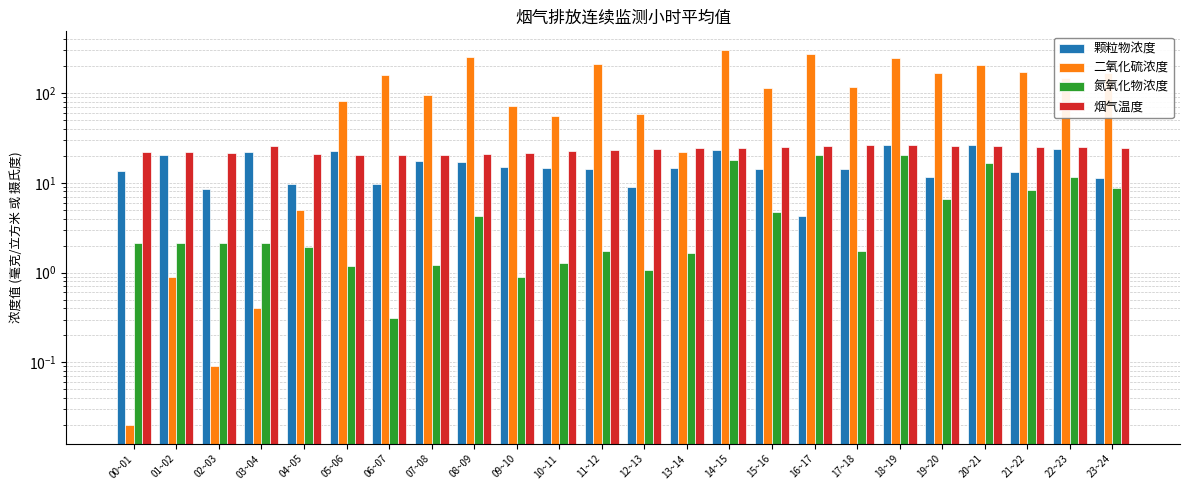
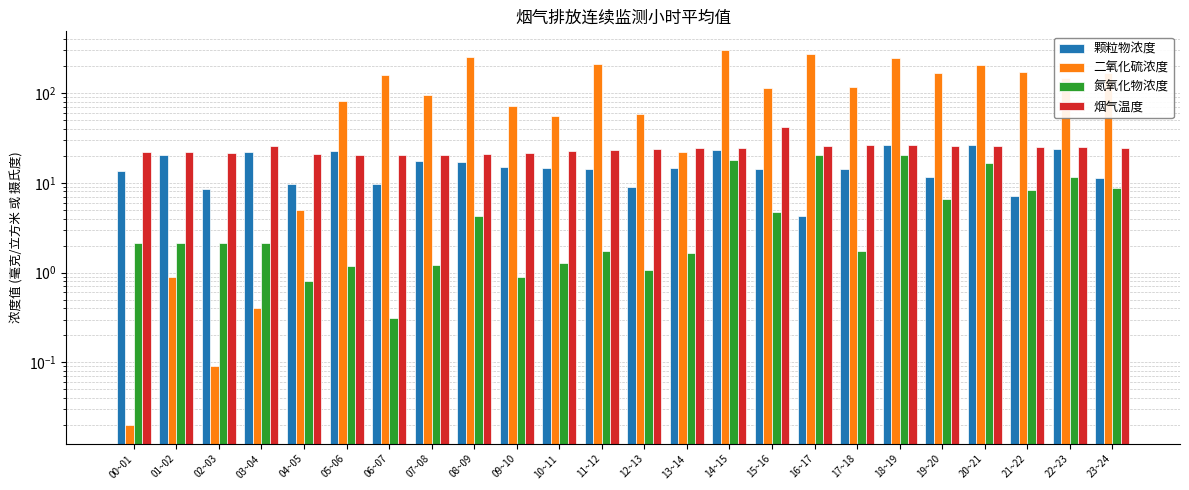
氮氧化物浓度, 04~05: 2.0 -> 0.8
烟气温度, 15~16: 25 -> 40
颗粒物浓度, 21~22: 13 -> 7
